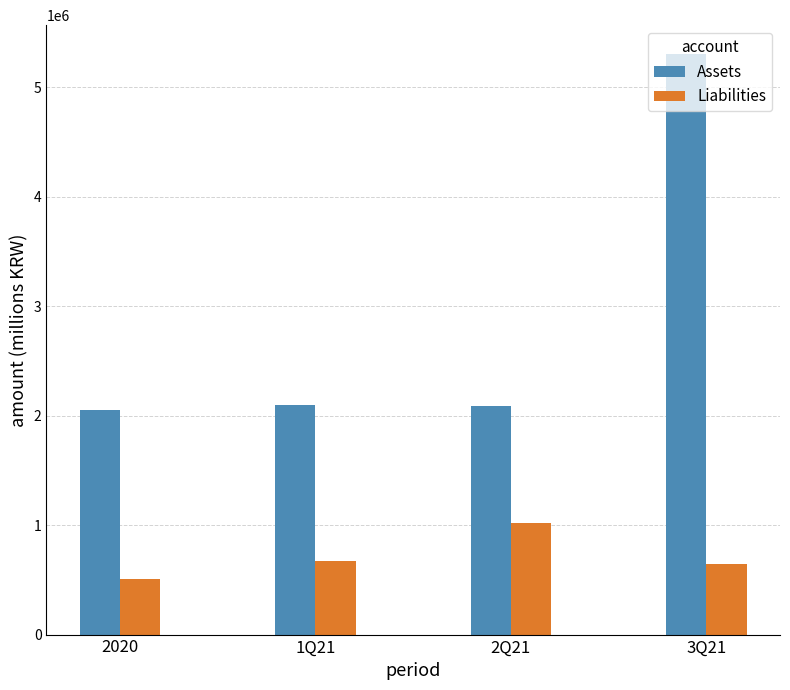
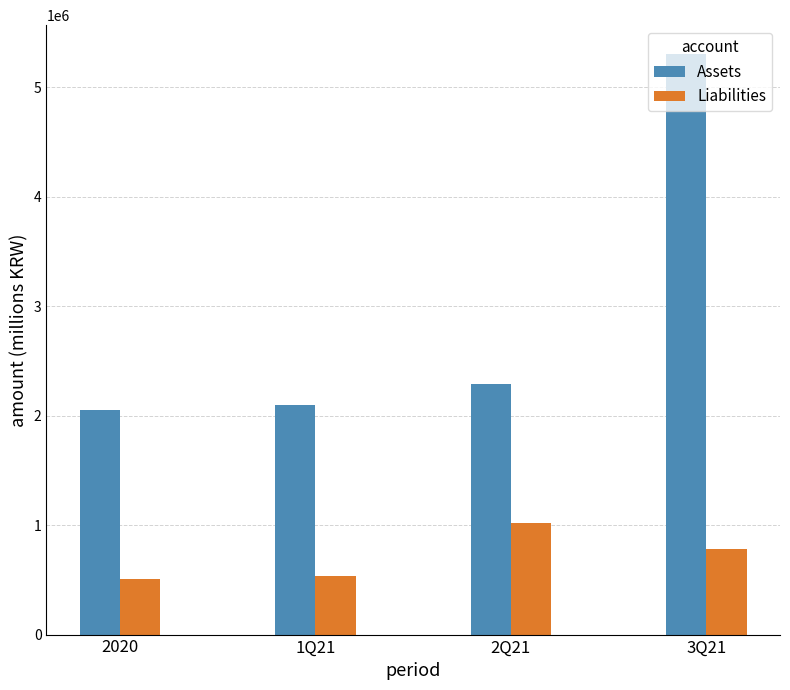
Liabilities, 1Q21: 680000 -> 530000
Assets, 2Q21: 2090000 -> 2290000
Liabilities, 3Q21: 650000 -> 780000
